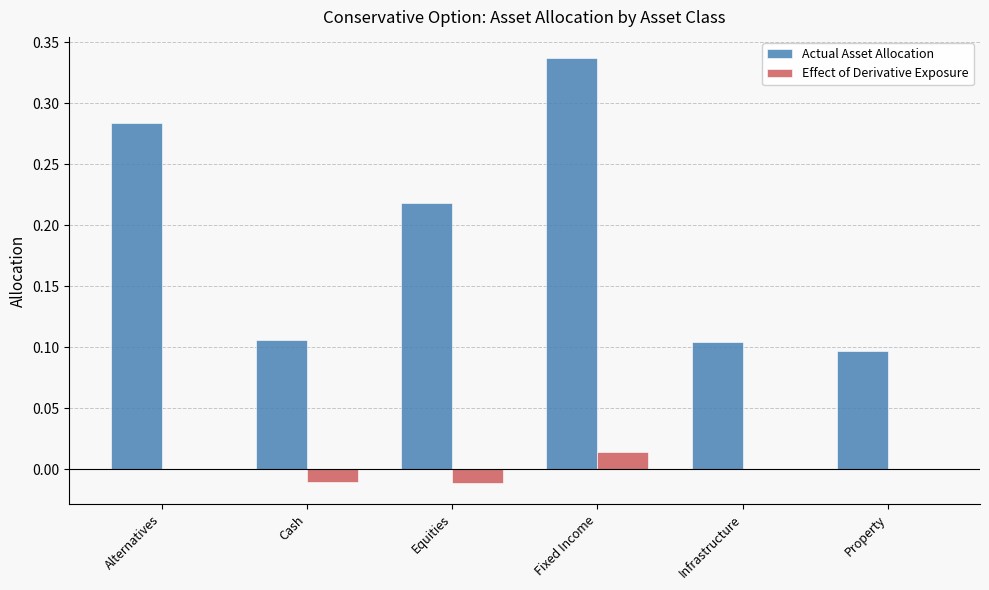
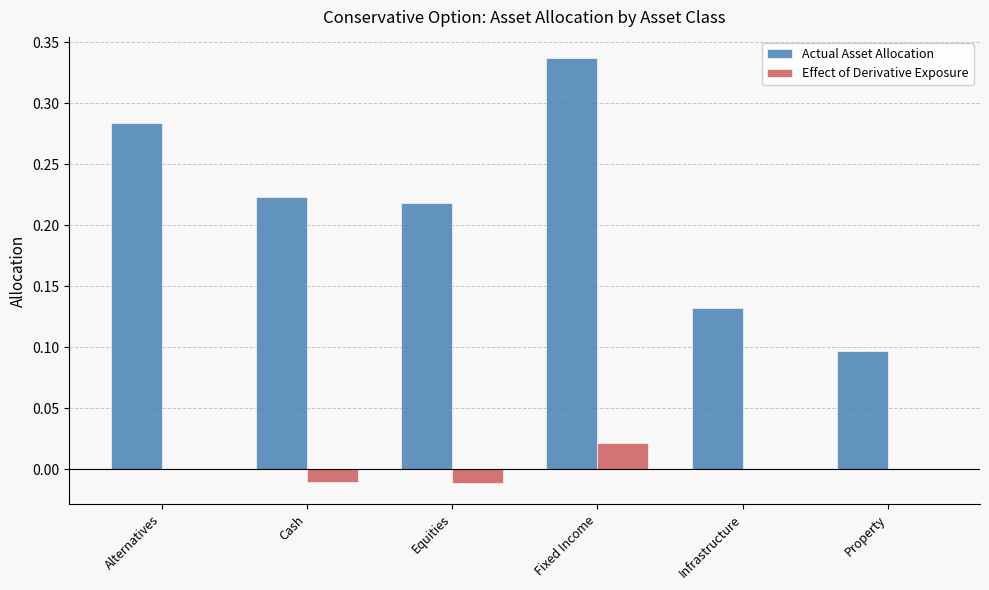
Actual Asset Allocation, Cash: 0.106 -> 0.223
Effect of Derivative Exposure, Fixed Income: 0.014 -> 0.021
Actual Asset Allocation, Infrastructure: 0.104 -> 0.132
